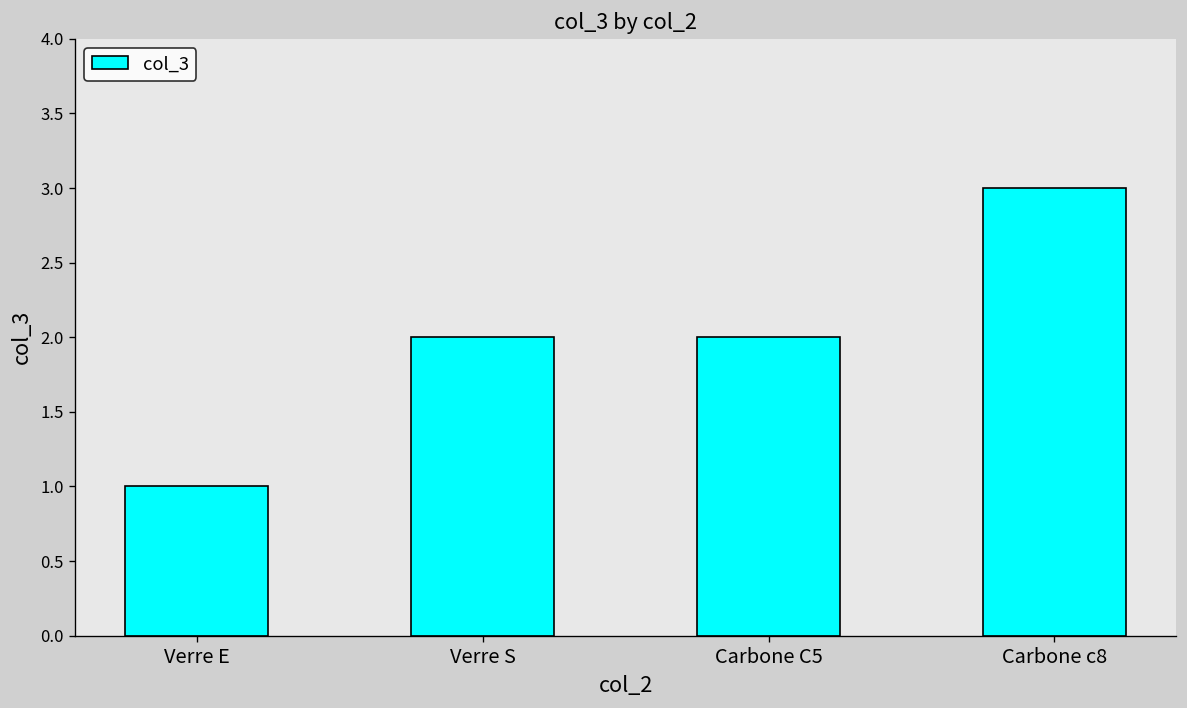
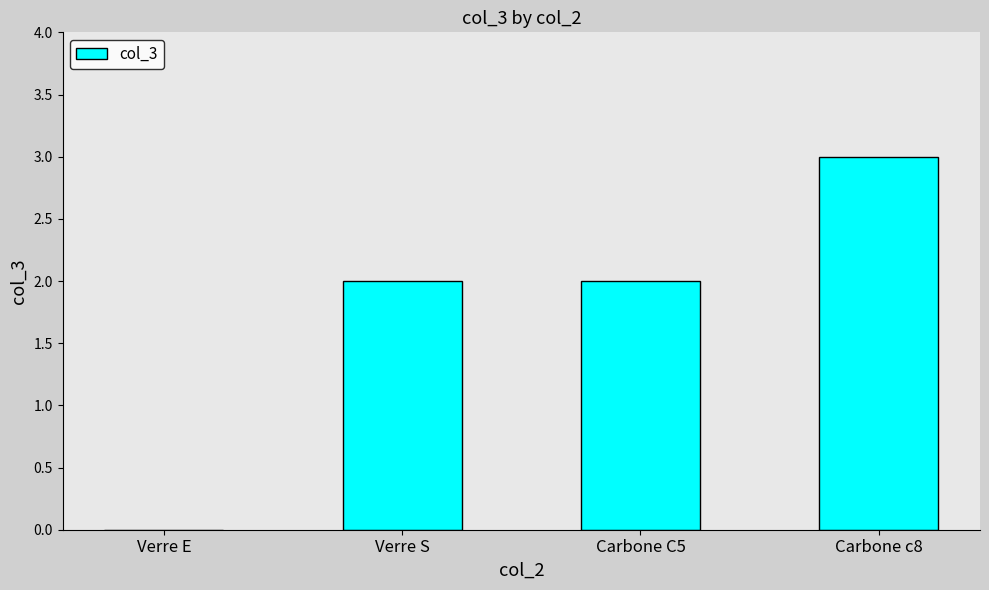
Verre E: 1 -> 0
